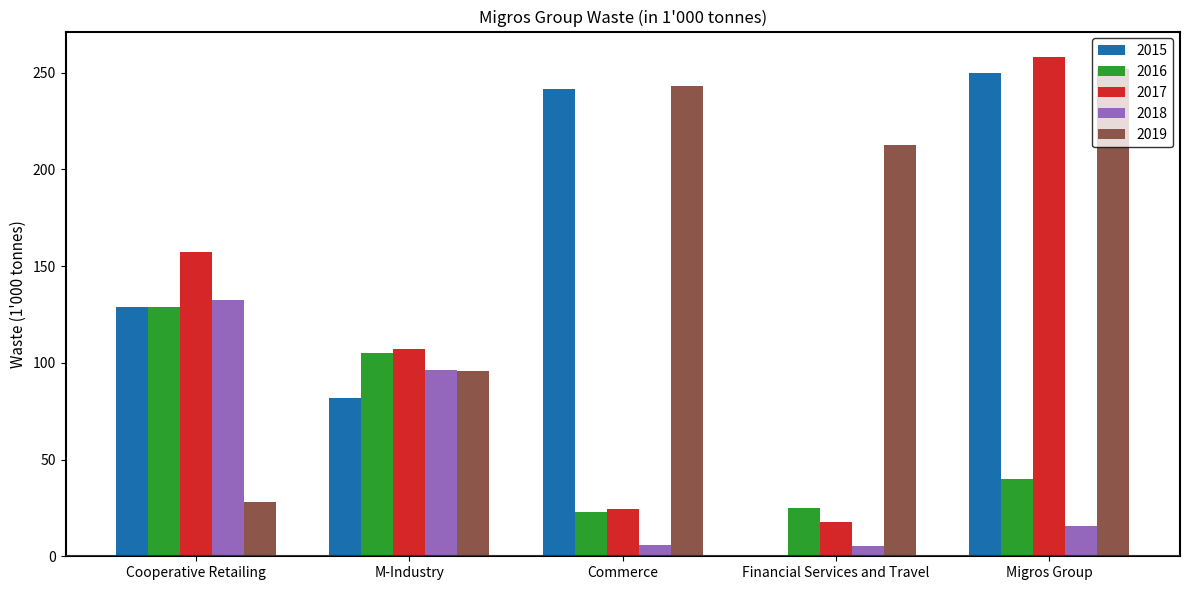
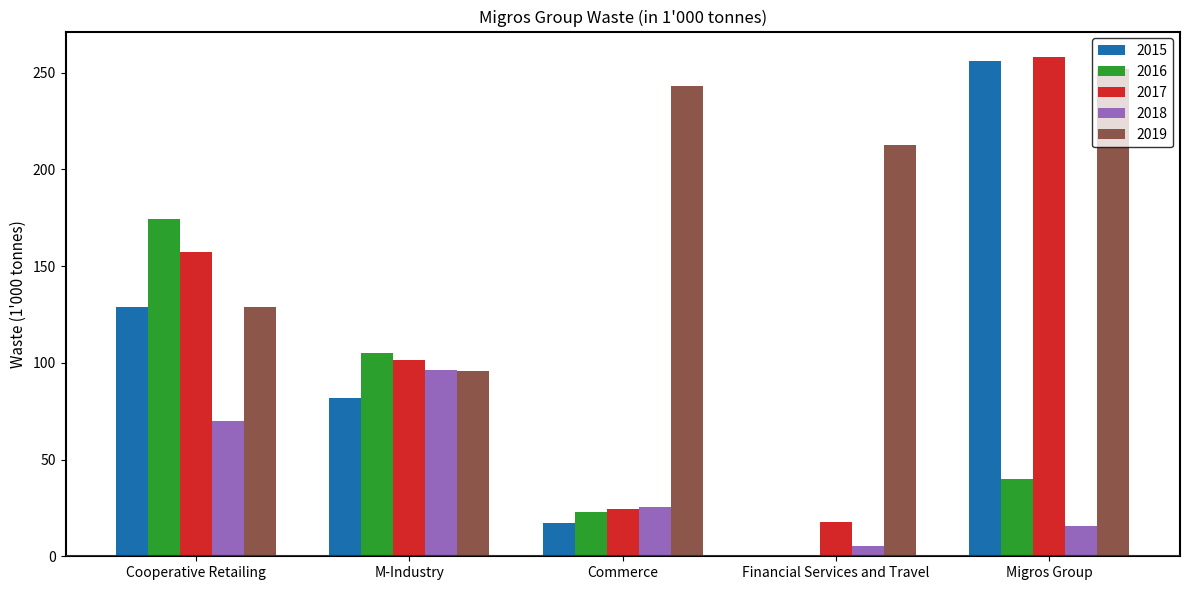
2016, Cooperative Retailing: 129 -> 174
2018, Cooperative Retailing: 132 -> 70
2019, Cooperative Retailing: 28 -> 129
2017, M-Industry: 107 -> 101
2015, Commerce: 242 -> 17
2018, Commerce: 6 -> 25
2016, Financial Services and Travel: 25 -> 0
2015, Migros Group: 250 -> 256
